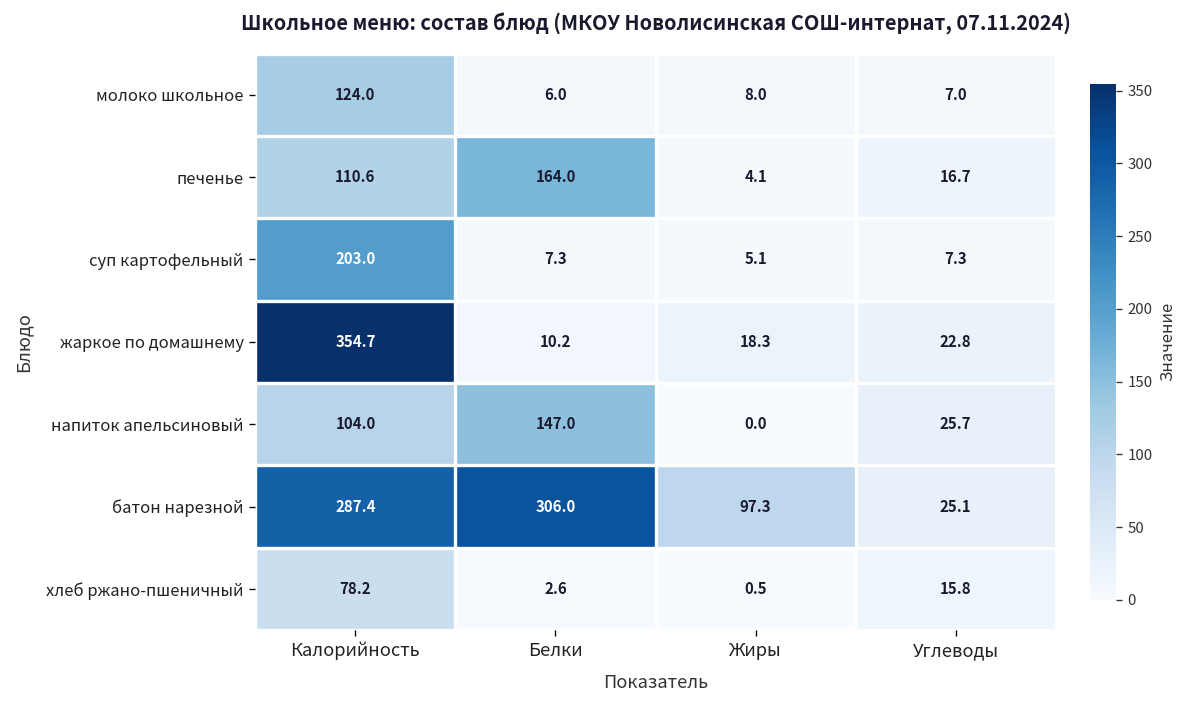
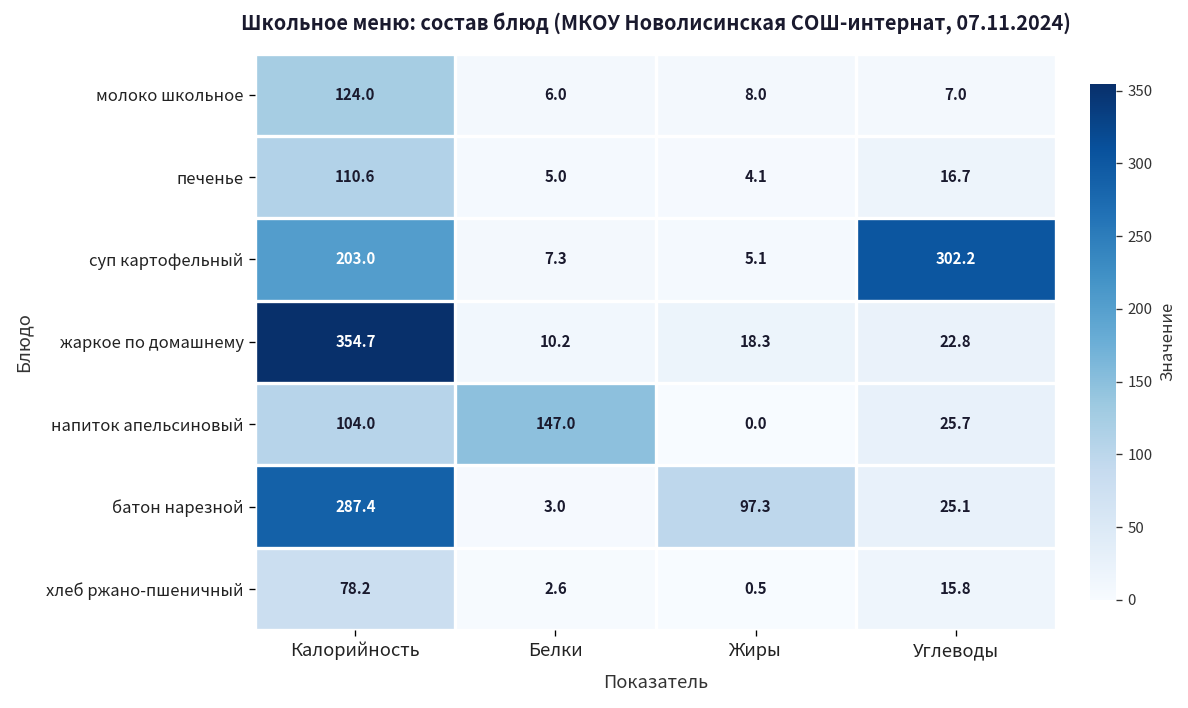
печенье, Белки: 164.0 -> 5.0
суп картофельный, Углеводы: 7.3 -> 302.2
батон нарезной, Белки: 306.0 -> 3.0
